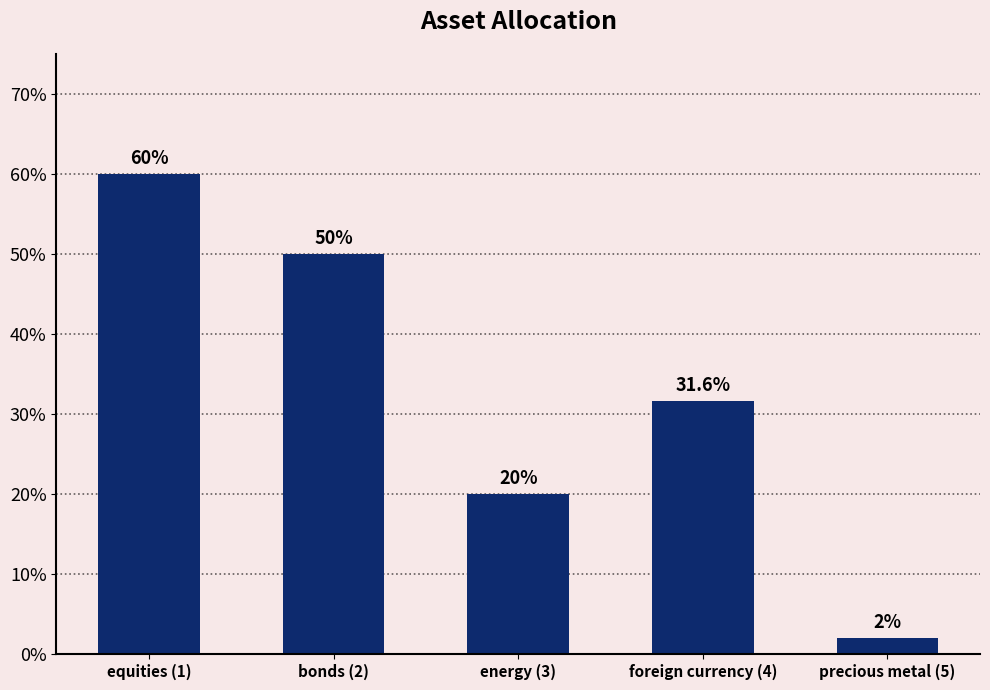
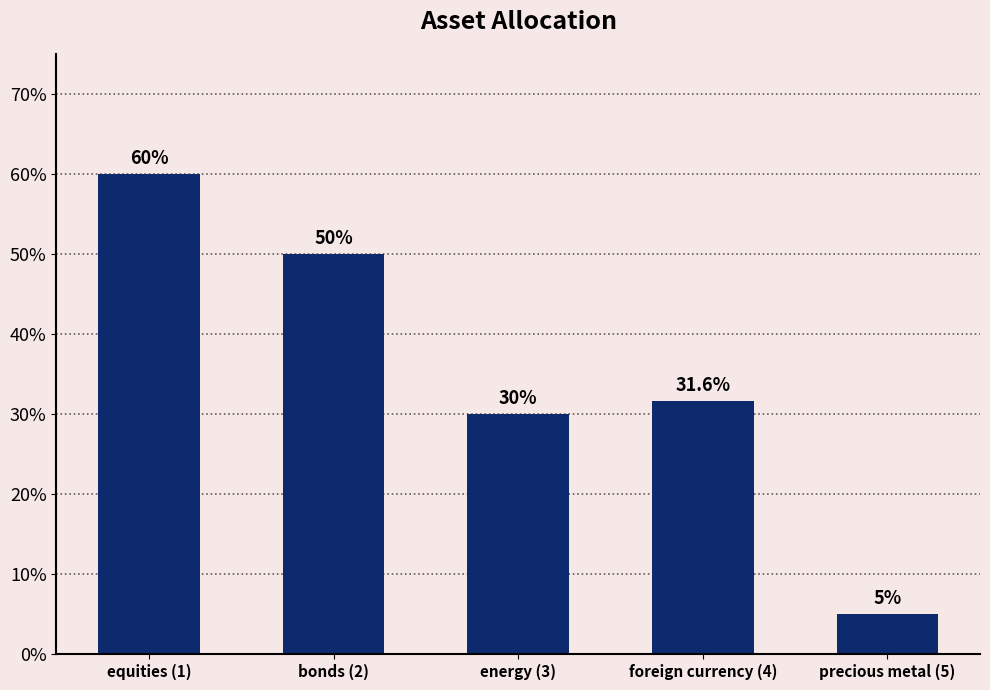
energy (3): 20% -> 30%
precious metal (5): 2% -> 5%
